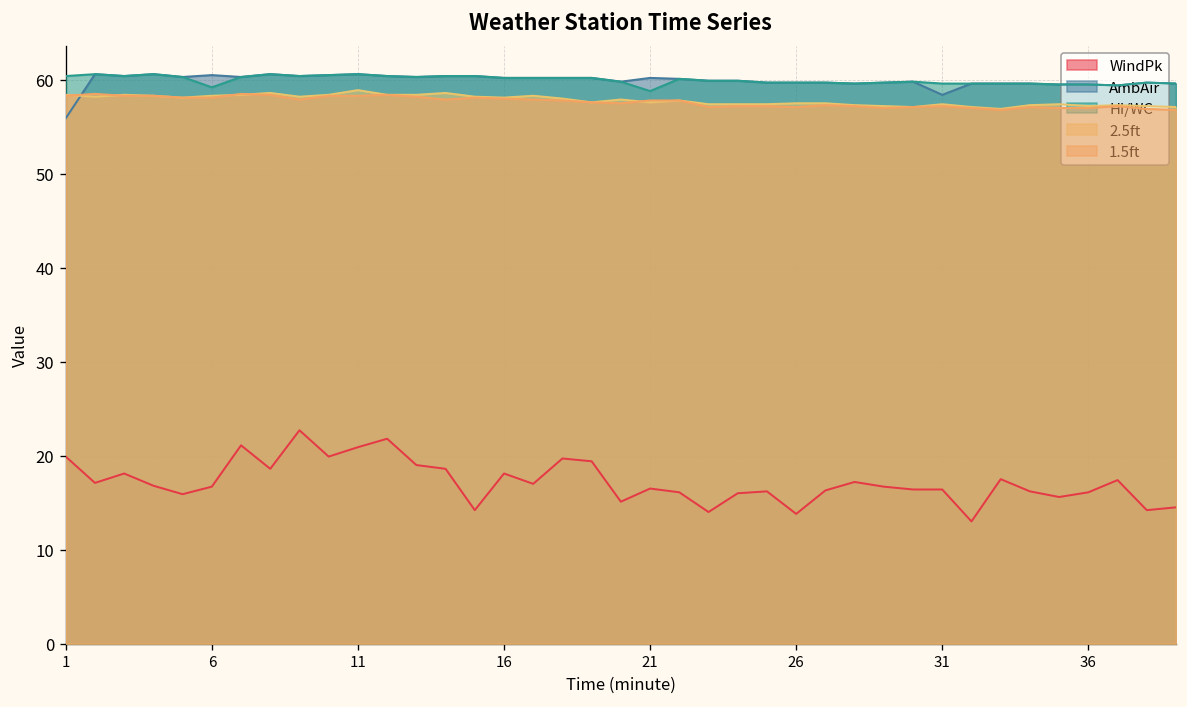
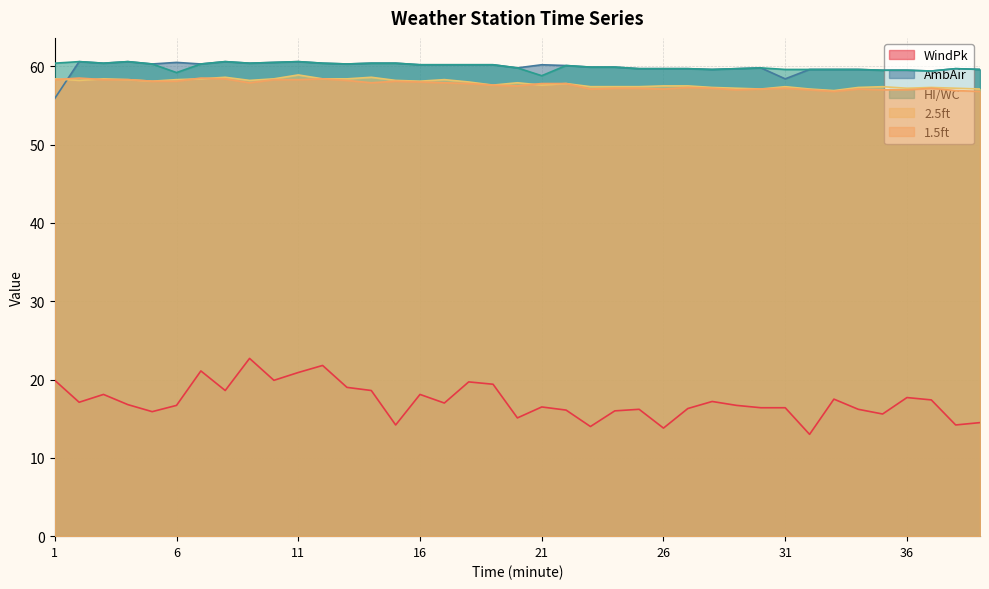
WindPk, 36: 16 -> 18
